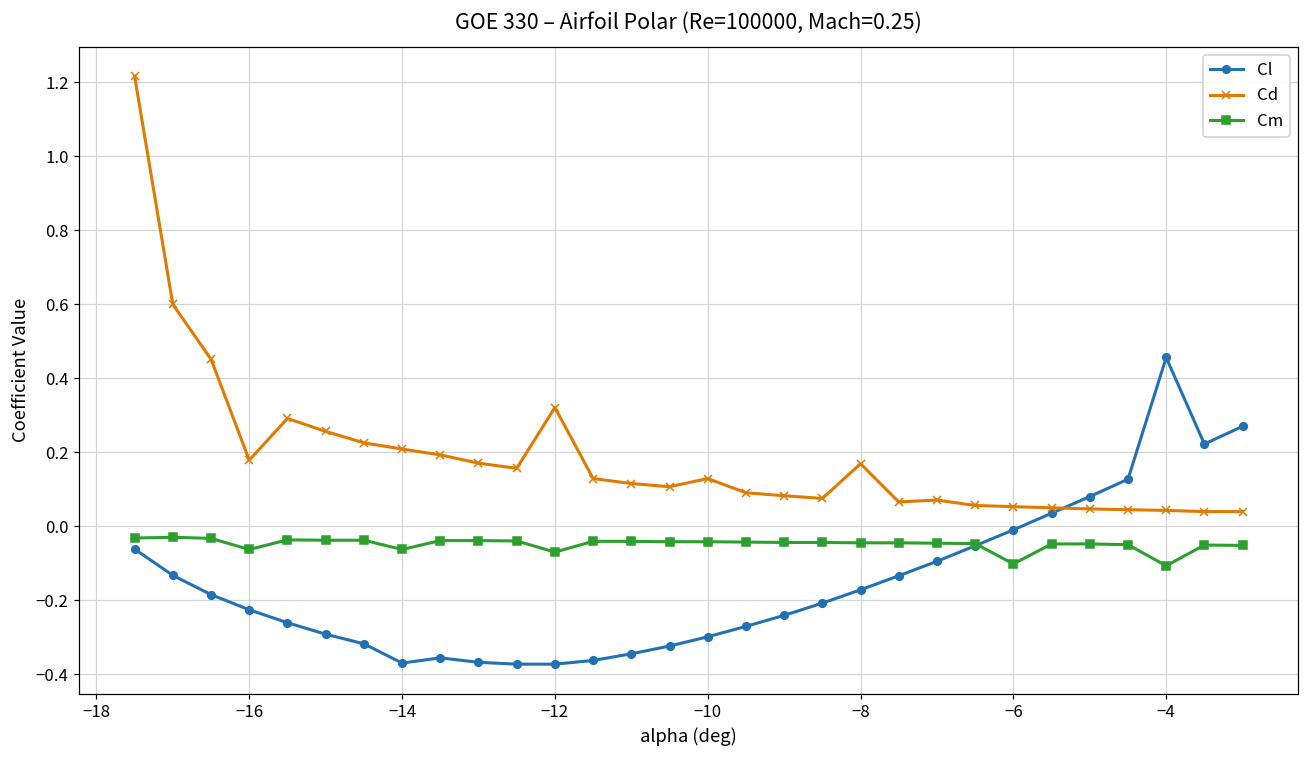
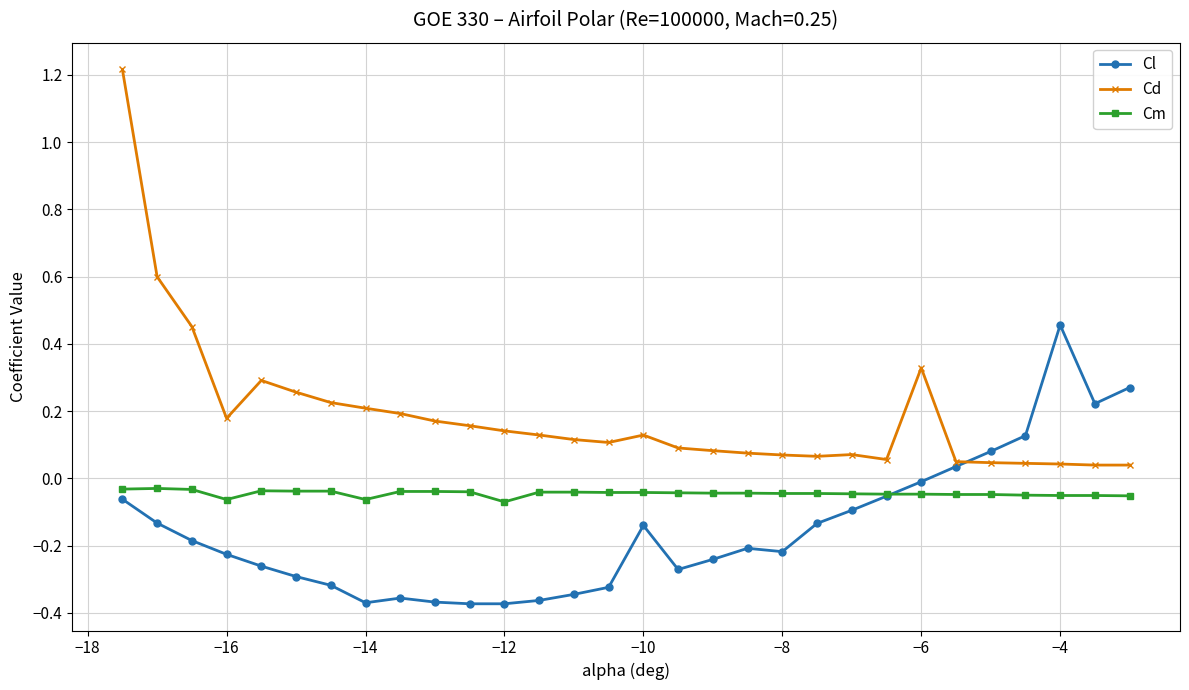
Cd, −12: 0.32 -> 0.14
Cl, −10: -0.30 -> -0.14
Cl, −8: -0.17 -> -0.22
Cd, −8: 0.17 -> 0.07
Cd, −6: 0.05 -> 0.33
Cm, −6: -0.10 -> -0.05
Cm, −4: -0.11 -> -0.05
